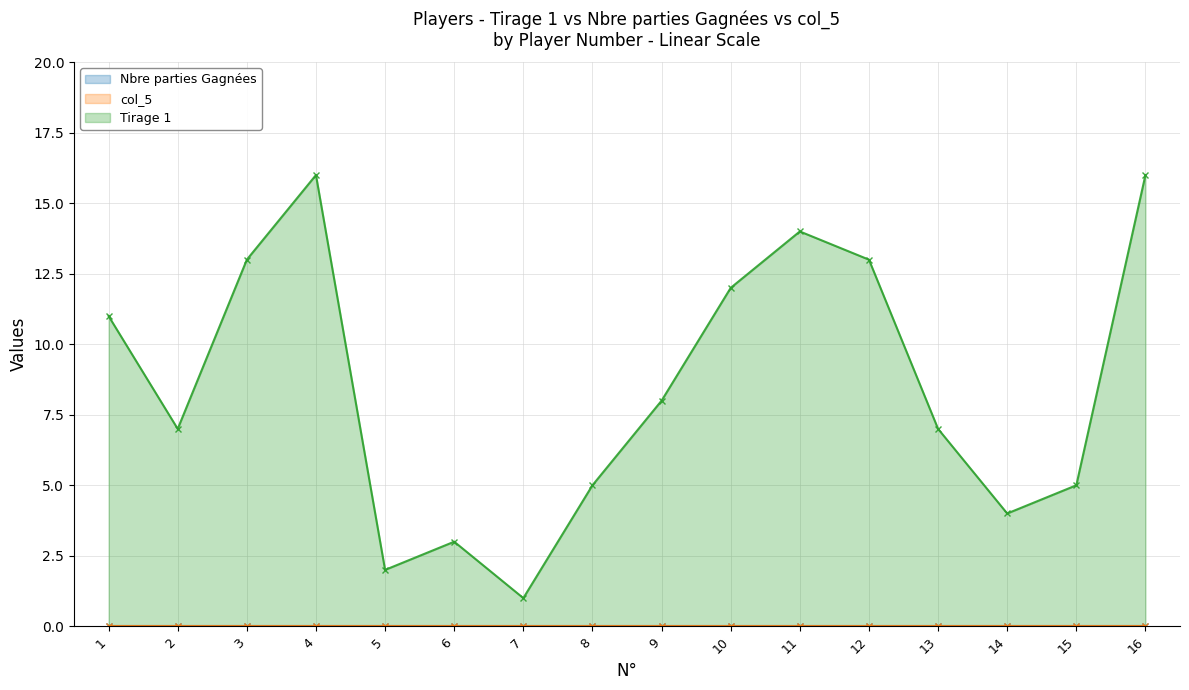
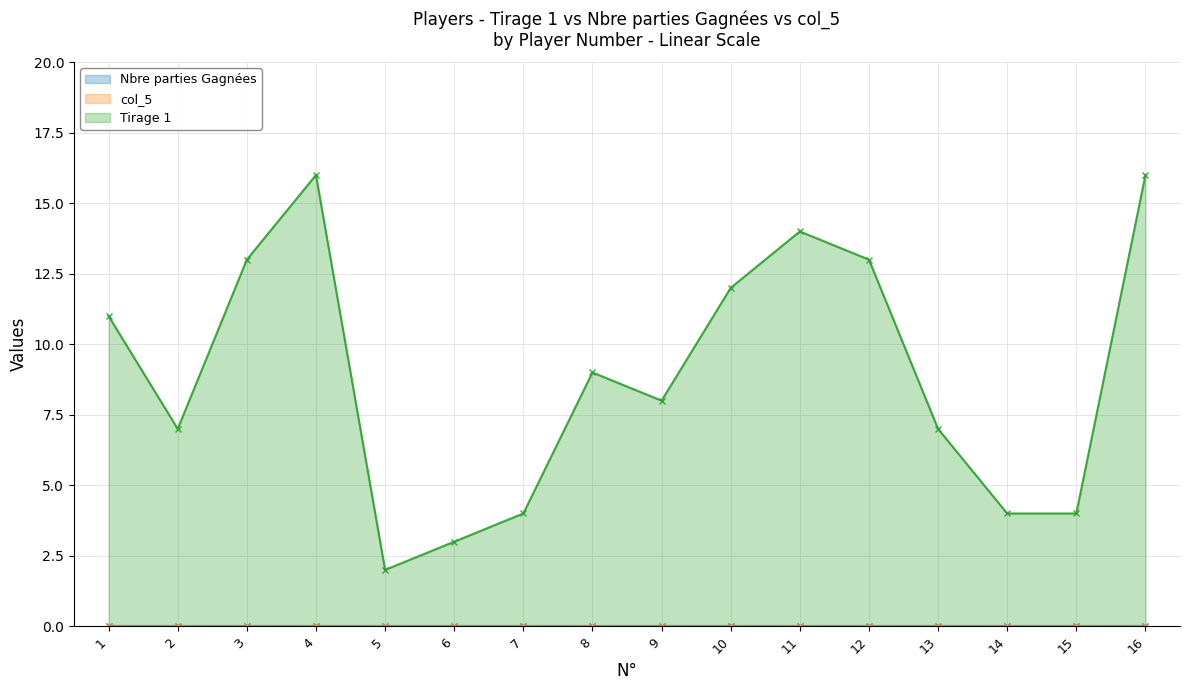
Tirage 1, 7: 1 -> 4
Tirage 1, 8: 5 -> 9
Tirage 1, 15: 5 -> 4
